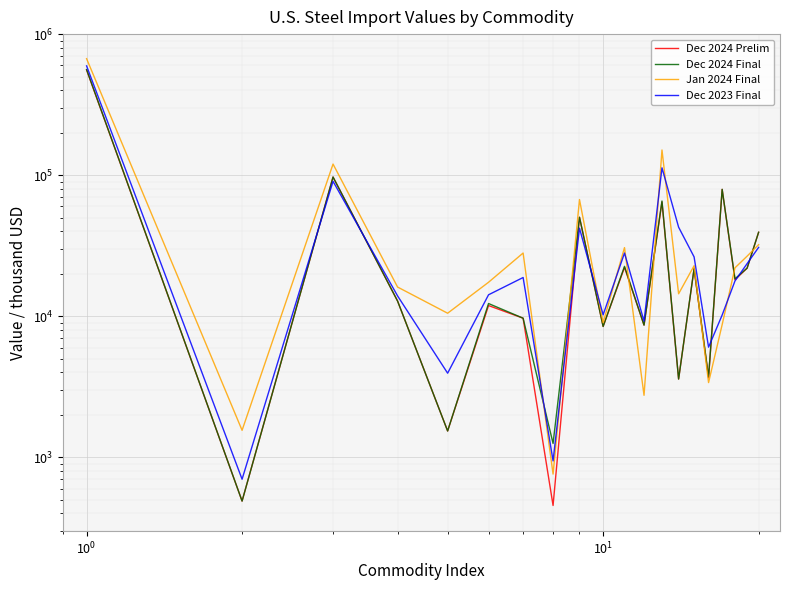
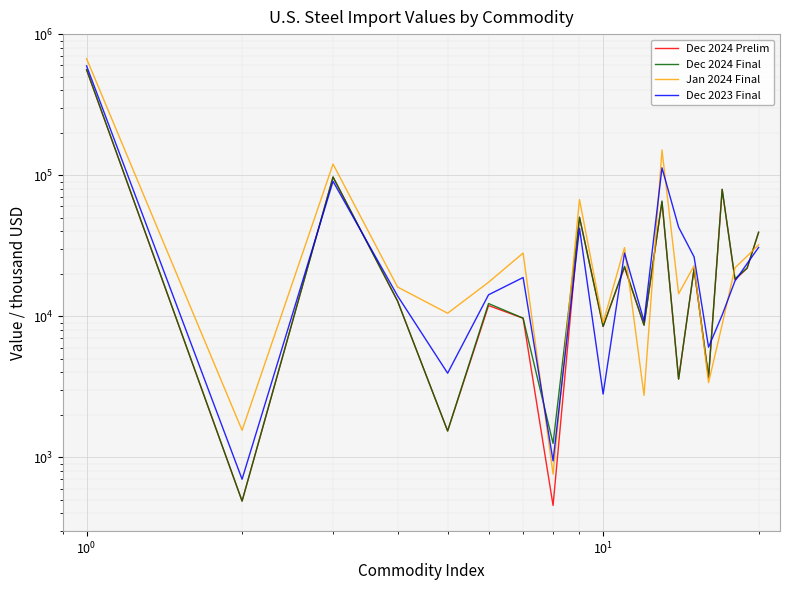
Dec 2023 Final, 10^1: 10000 -> 2800
